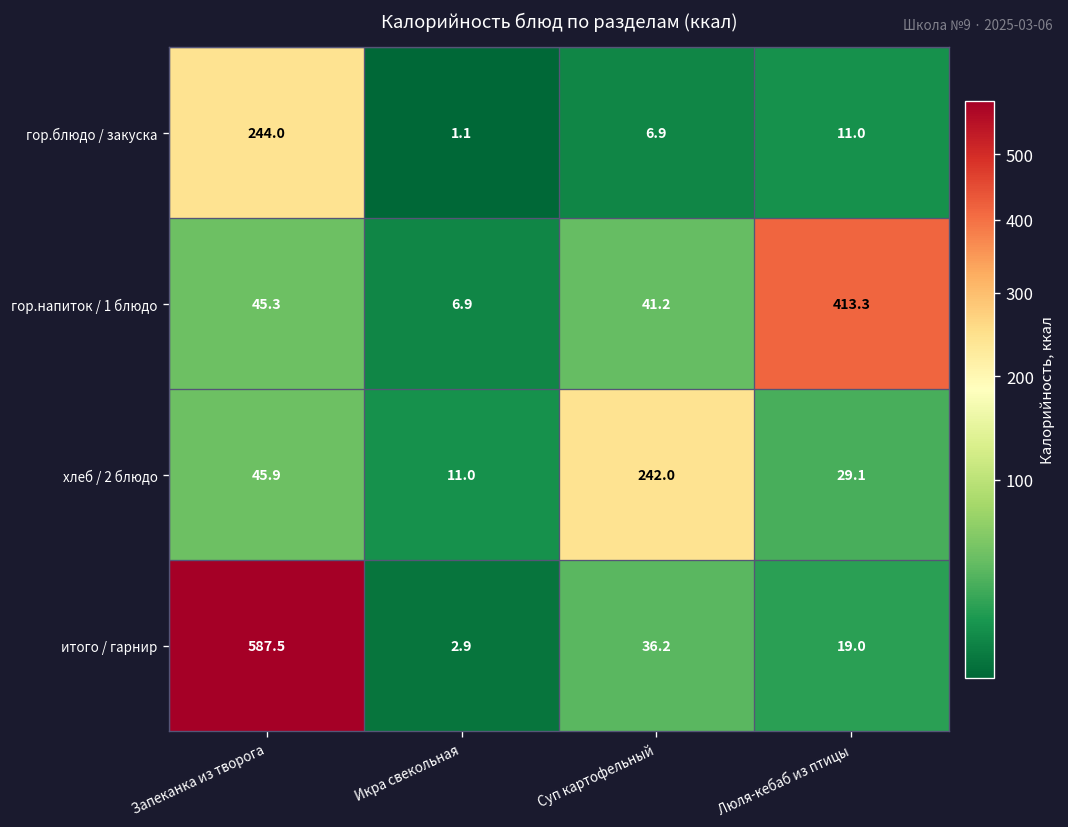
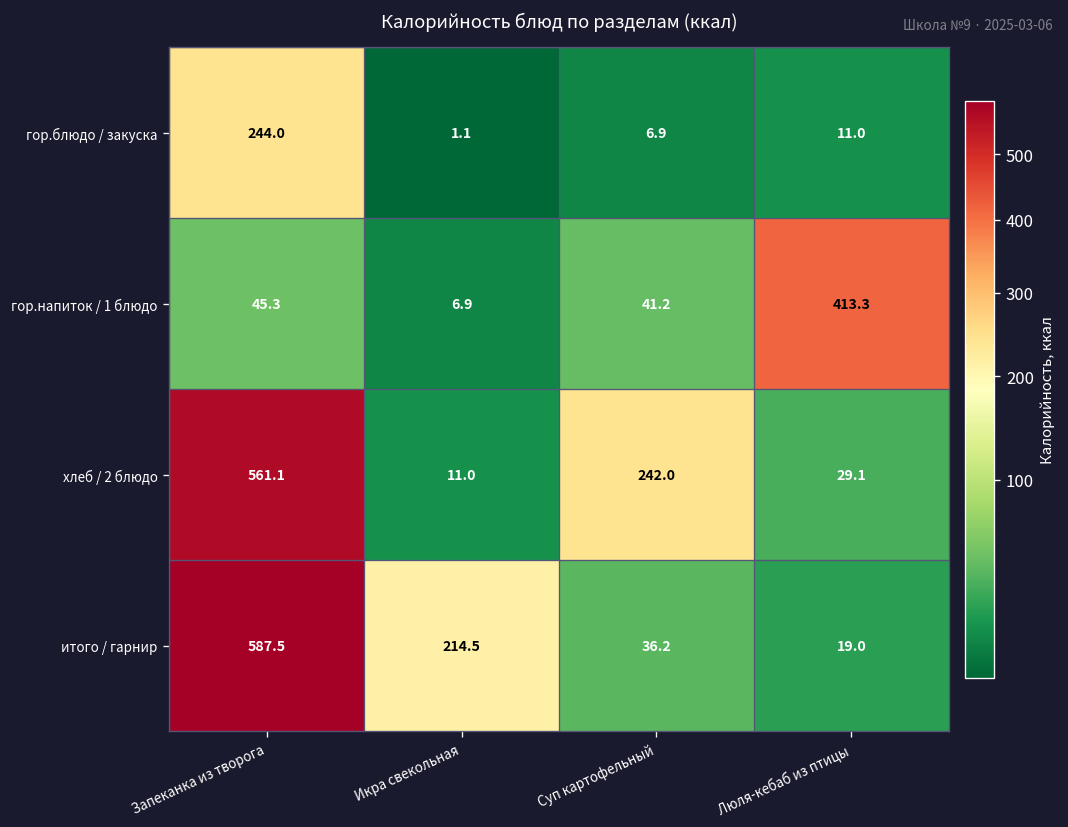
хлеб / 2 блюдо, Запеканка из творога: 45.9 -> 561.1
итого / гарнир, Икра свекольная: 2.9 -> 214.5
